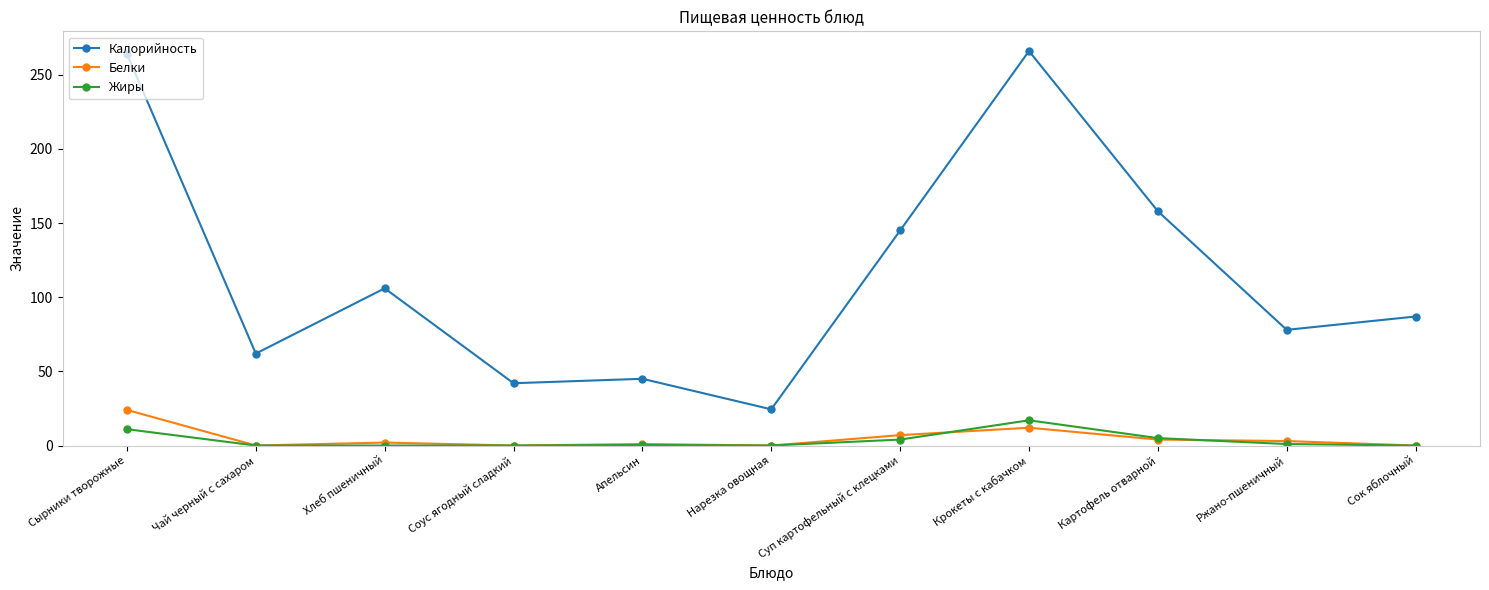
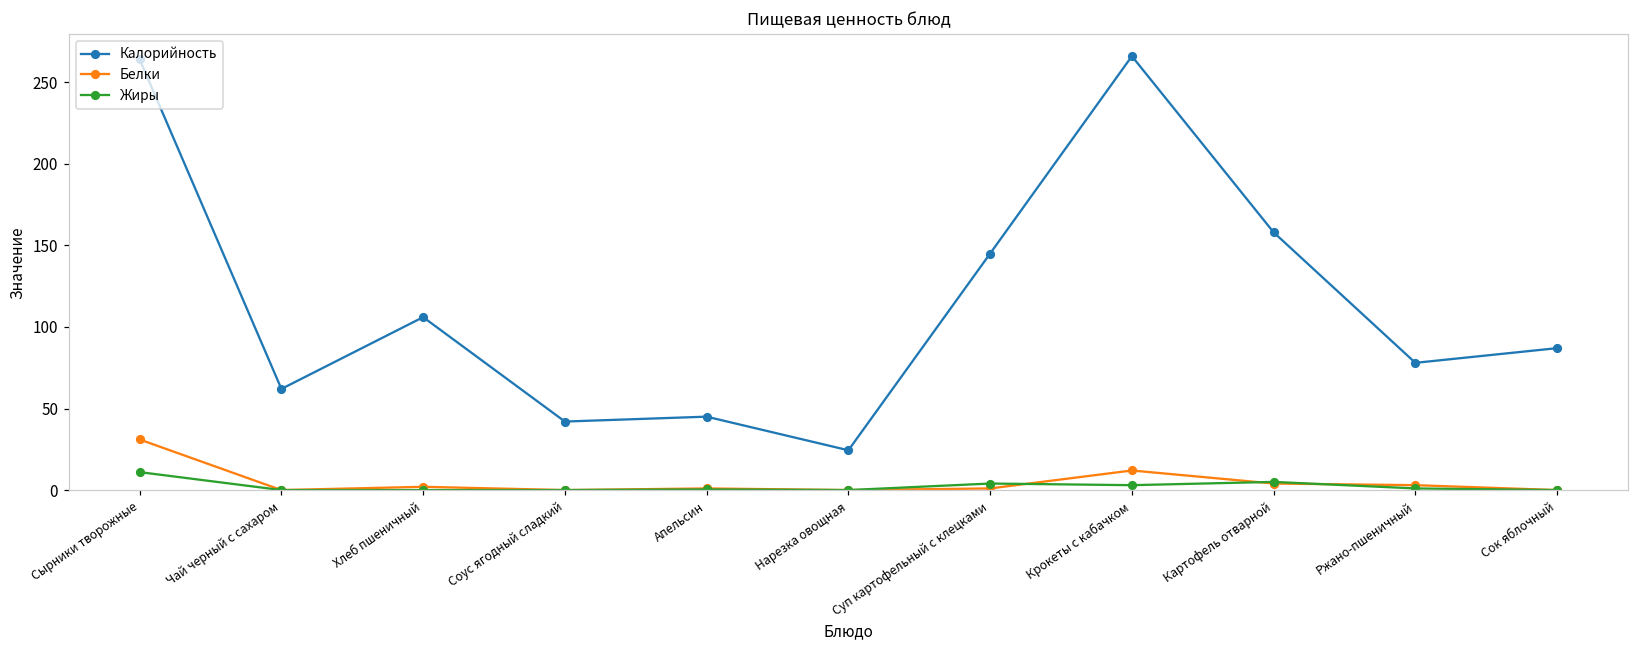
Белки, Сырники творожные: 24 -> 31
Белки, Суп картофельный с клецками: 7 -> 1
Жиры, Крокеты с кабачком: 17 -> 3
